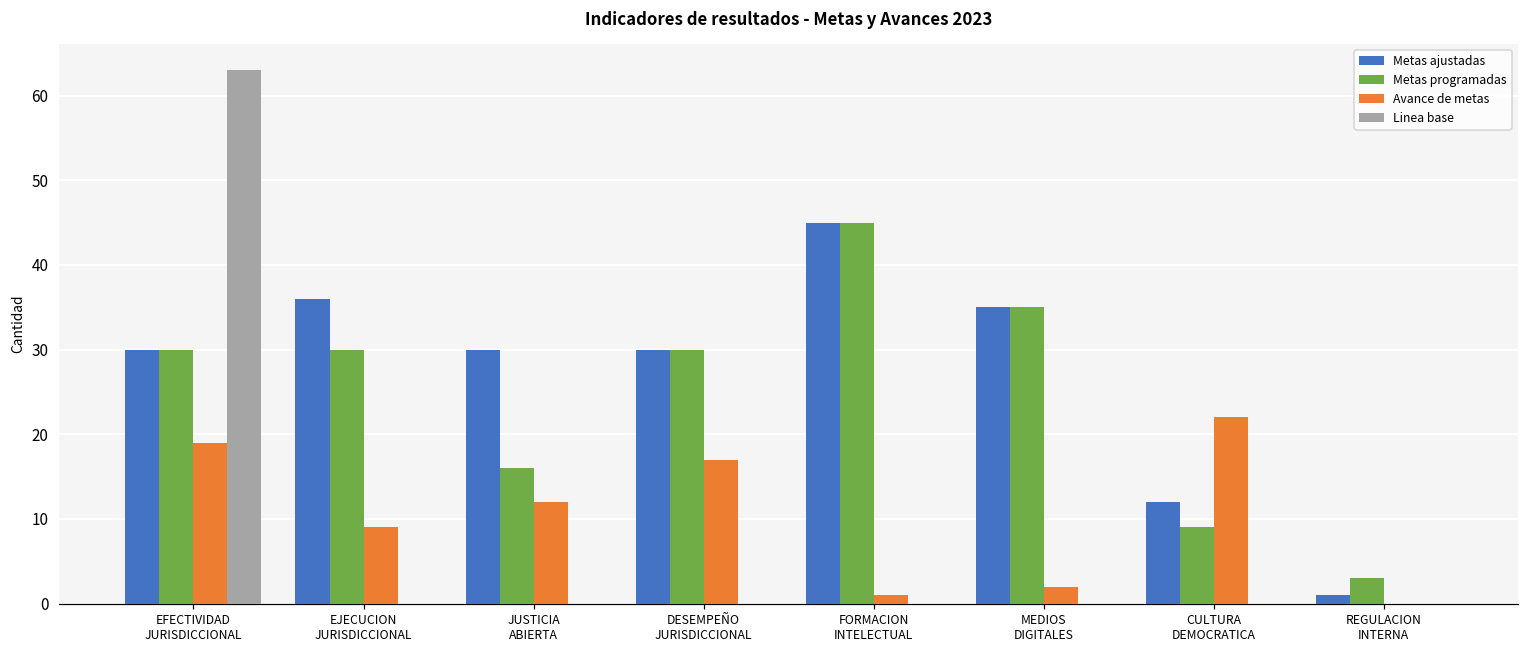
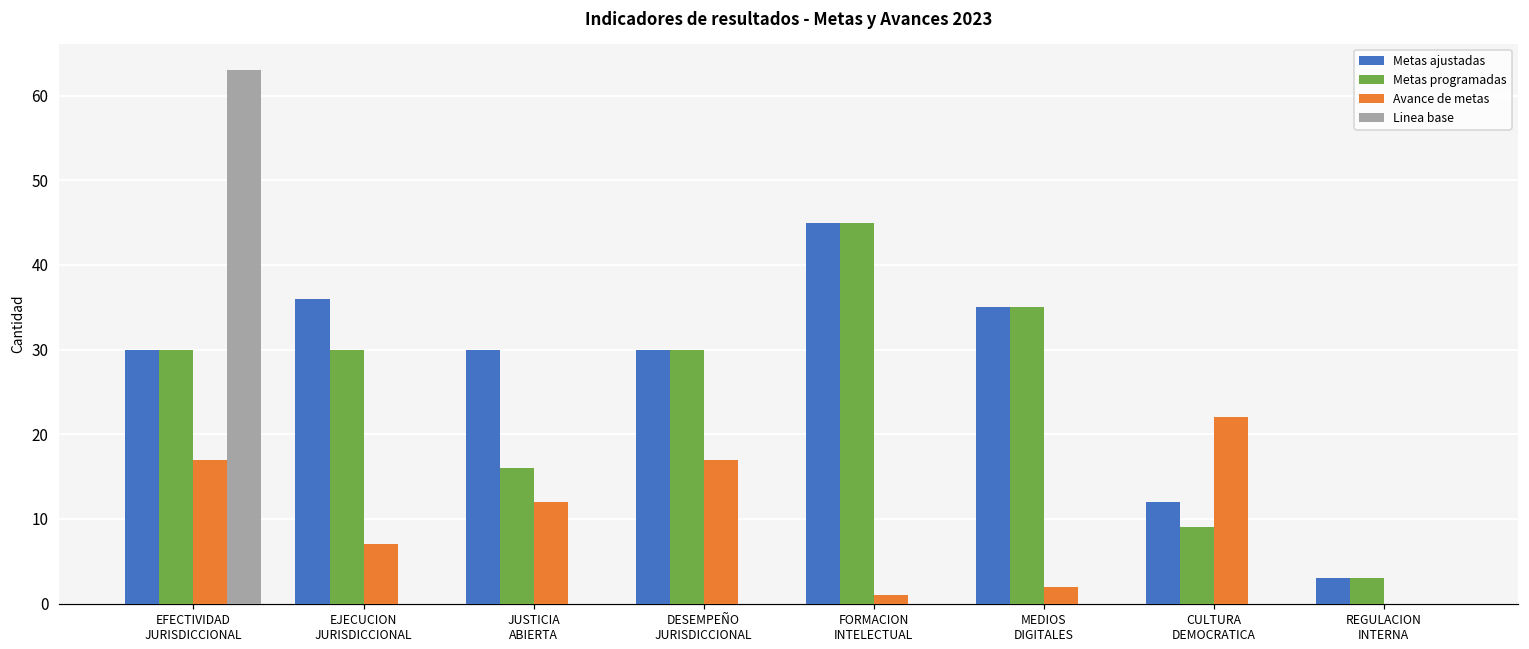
Avance de metas, EFECTIVIDAD JURISDICCIONAL: 19 -> 17
Avance de metas, EJECUCION JURISDICCIONAL: 9 -> 7
Metas ajustadas, REGULACION INTERNA: 1 -> 3
